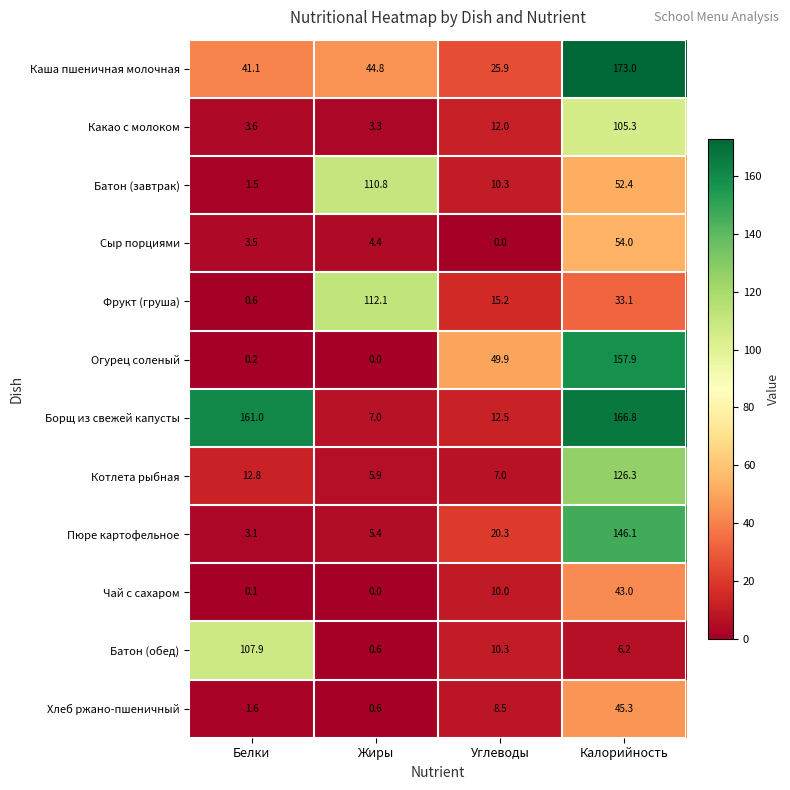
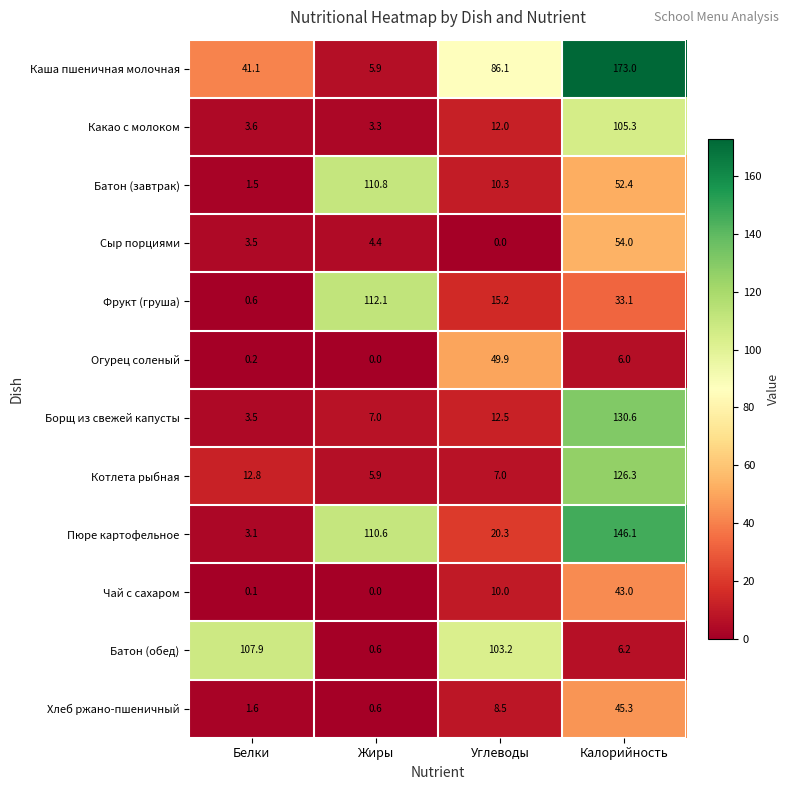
Каша пшеничная молочная, Жиры: 44.8 -> 5.9
Каша пшеничная молочная, Углеводы: 25.9 -> 86.1
Огурец соленый, Калорийность: 157.9 -> 6.0
Борщ из свежей капусты, Белки: 161.0 -> 3.5
Борщ из свежей капусты, Калорийность: 166.8 -> 130.6
Пюре картофельное, Жиры: 5.4 -> 110.6
Батон (обед), Углеводы: 10.3 -> 103.2
